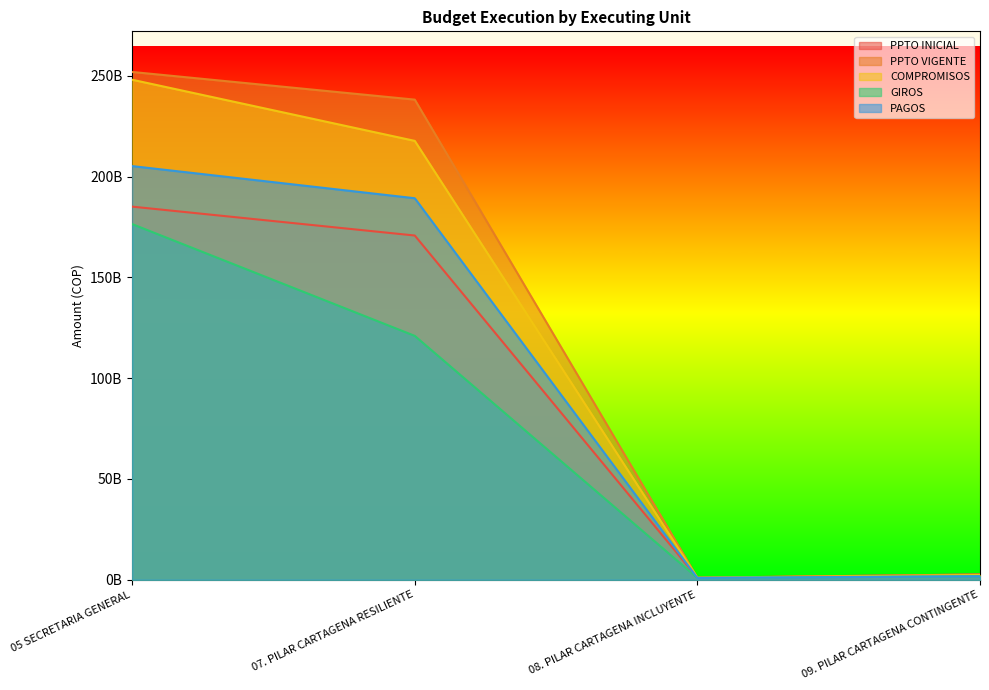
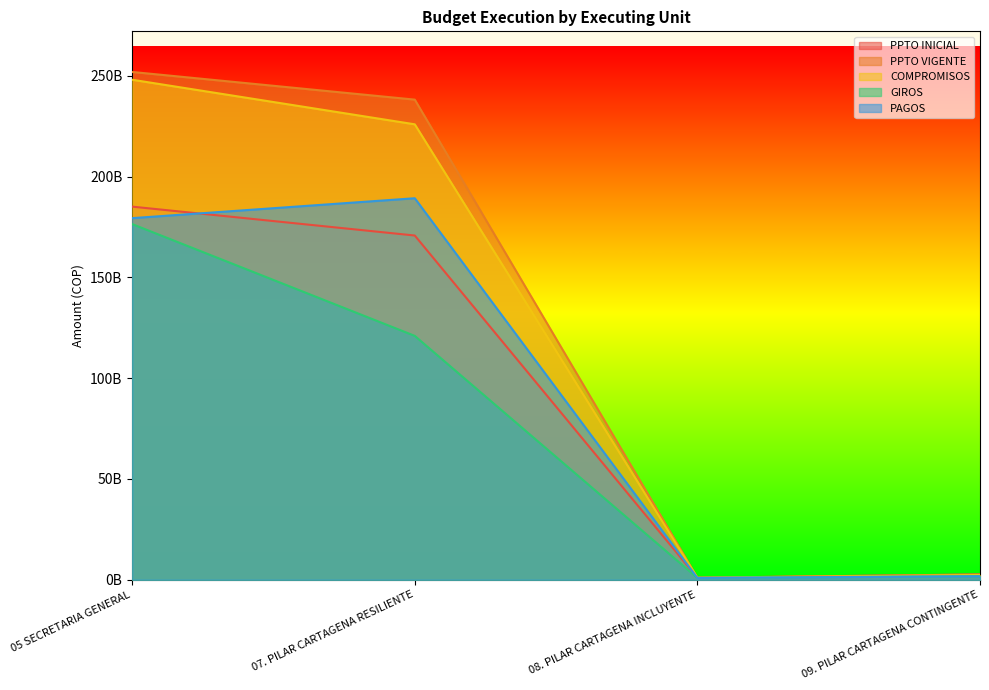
PAGOS, 05 SECRETARIA GENERAL: 205000000000 -> 179000000000
COMPROMISOS, 07. PILAR CARTAGENA RESILIENTE: 218000000000 -> 226000000000
